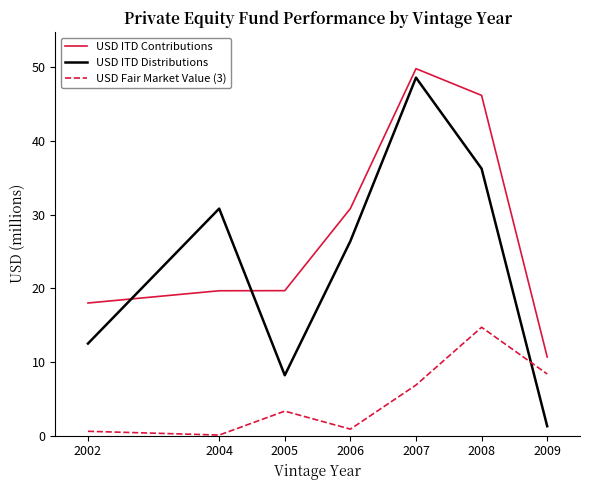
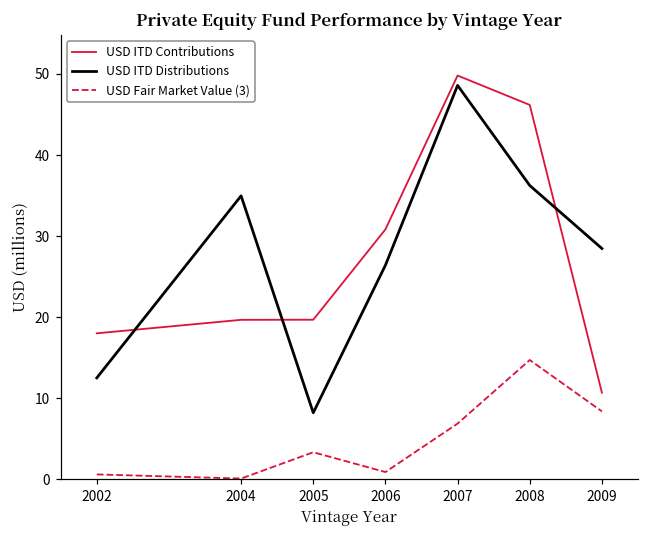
USD ITD Distributions, 2004: 31 -> 35
USD ITD Distributions, 2009: 1 -> 28
